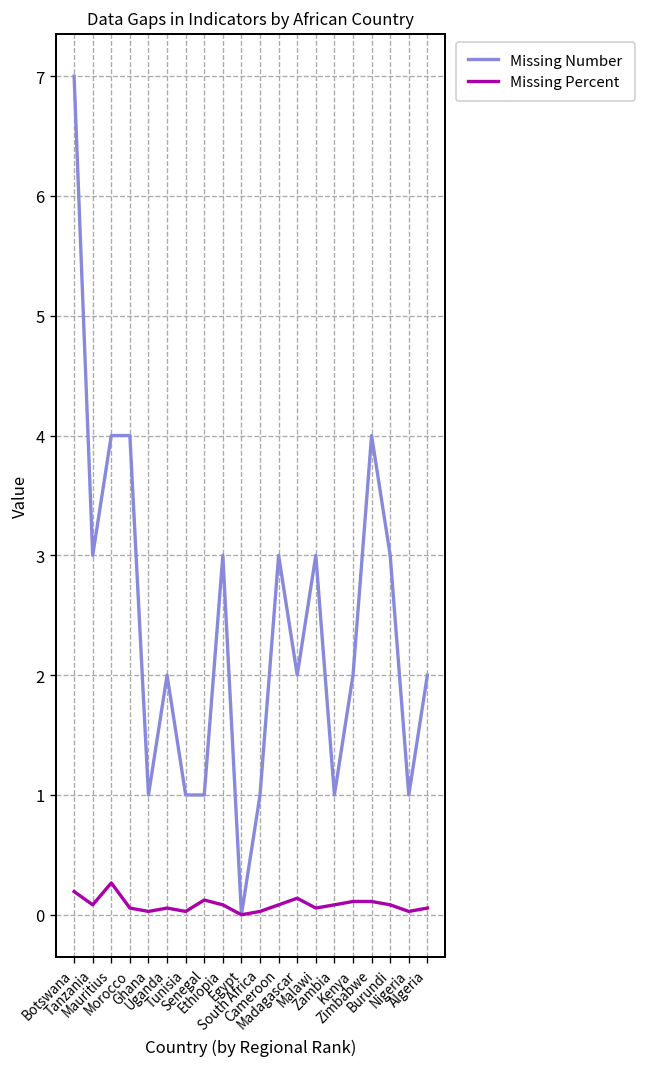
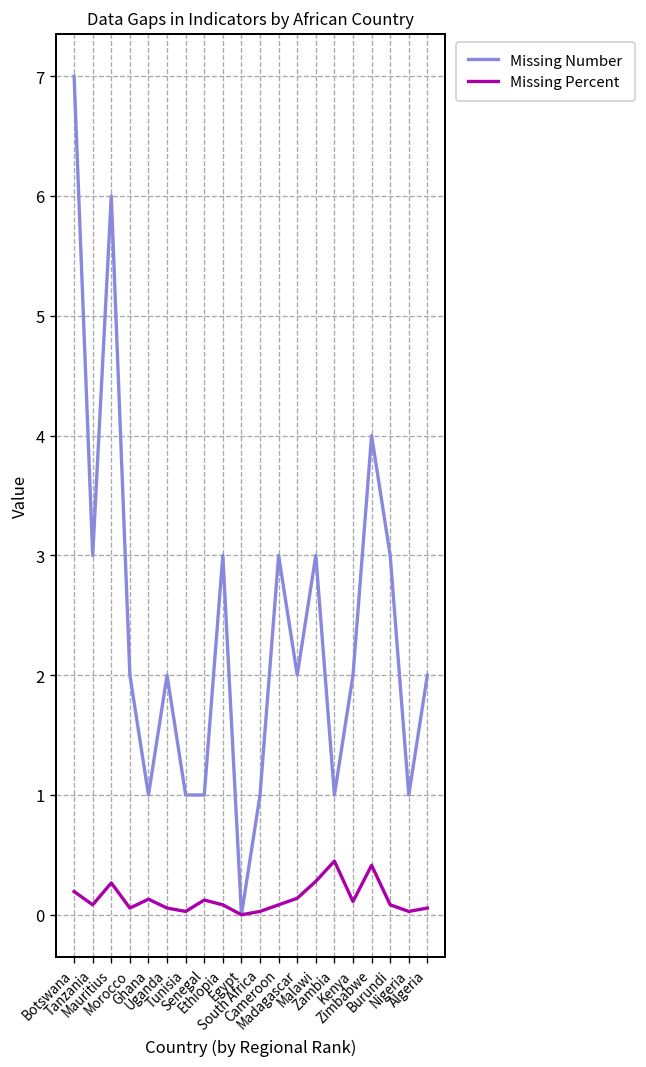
Missing Number, Mauritius: 4 -> 6
Missing Number, Morocco: 4 -> 2
Missing Percent, Ghana: 0.0 -> 0.1
Missing Percent, Malawi: 0.1 -> 0.3
Missing Percent, Zambia: 0.1 -> 0.4
Missing Percent, Zimbabwe: 0.1 -> 0.4
